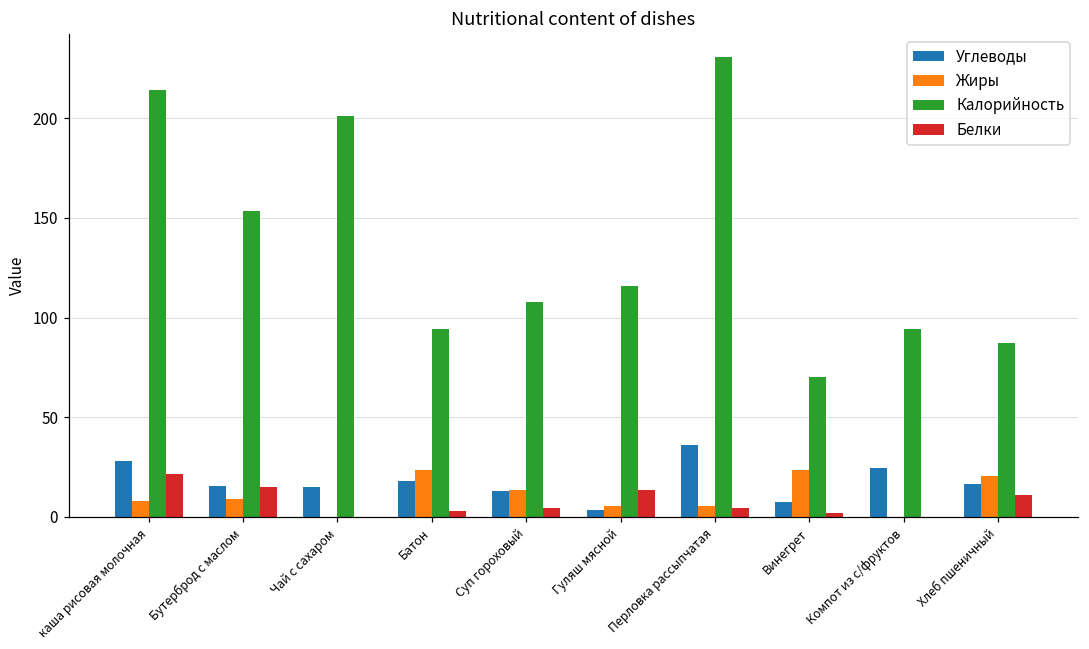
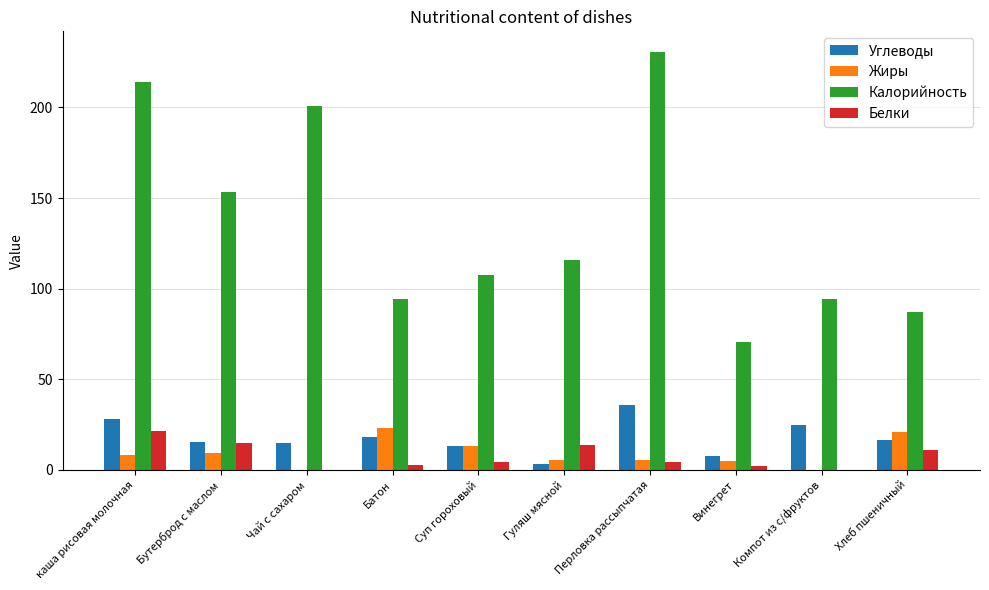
Жиры, Винегрет: 23 -> 5
